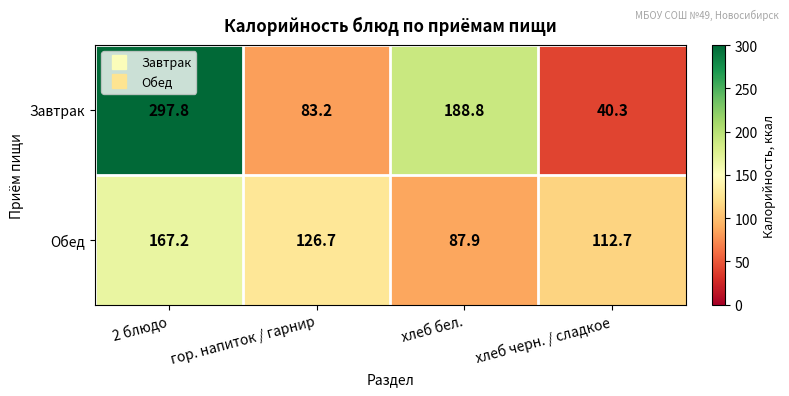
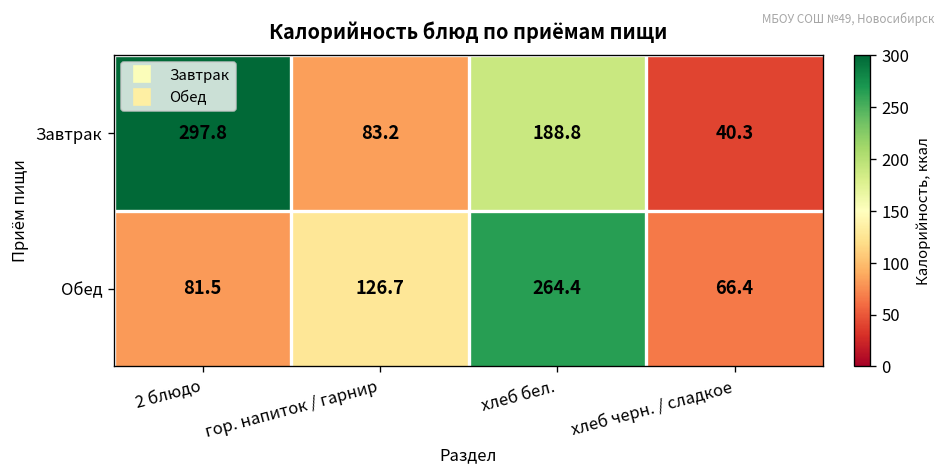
Обед, 2 блюдо: 167.2 -> 81.5
Обед, хлеб бел.: 87.9 -> 264.4
Обед, хлеб черн. / сладкое: 112.7 -> 66.4
